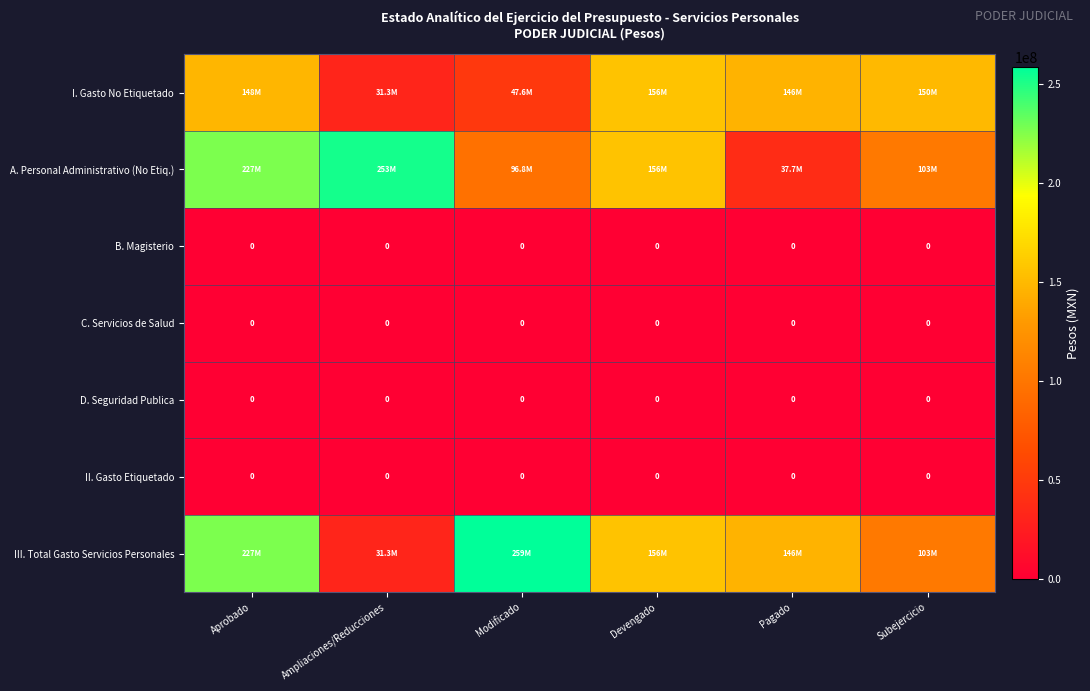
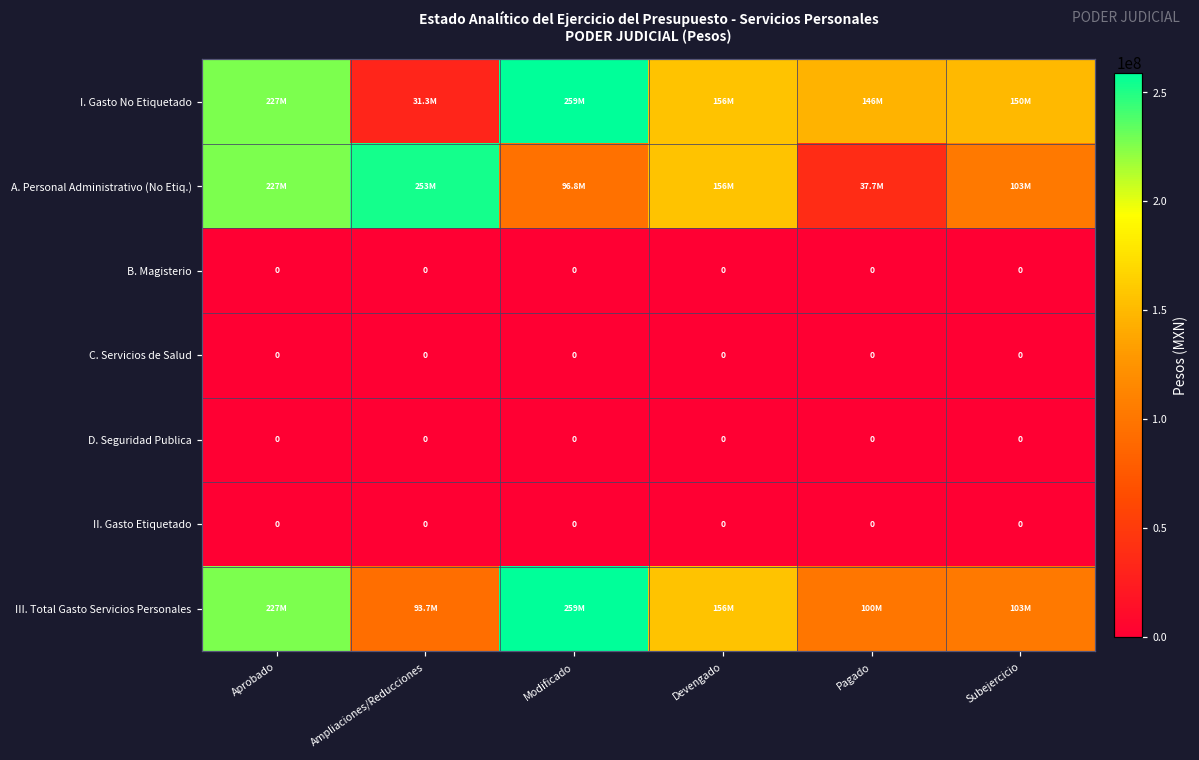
I. Gasto No Etiquetado, Aprobado: 148M -> 227M
I. Gasto No Etiquetado, Modificado: 47.6M -> 259M
III. Total Gasto Servicios Personales, Ampliaciones/Reducciones: 31.3M -> 93.7M
III. Total Gasto Servicios Personales, Pagado: 146M -> 100M
